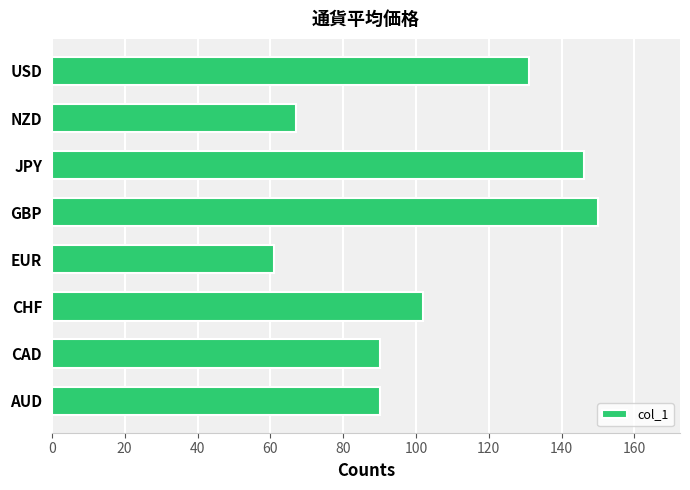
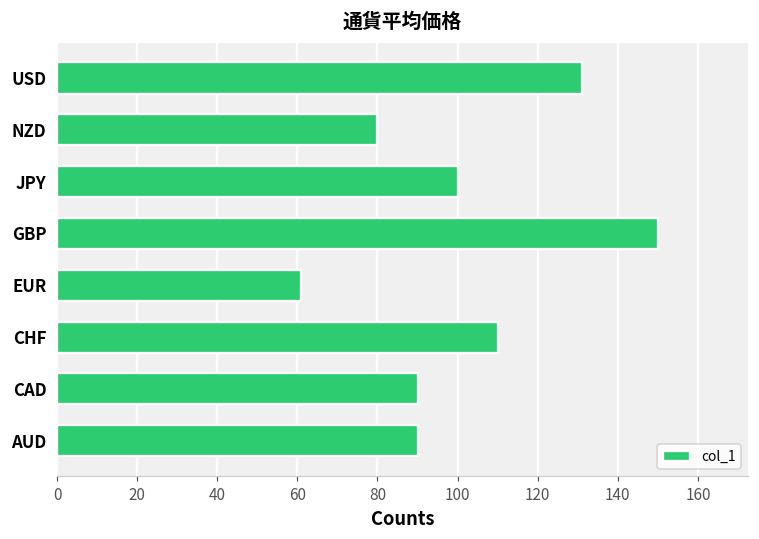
NZD: 67 -> 80
JPY: 146 -> 100
CHF: 102 -> 110
